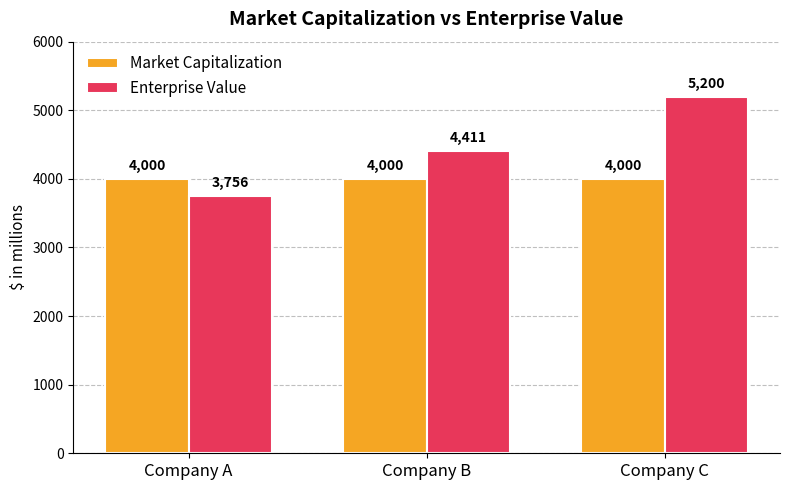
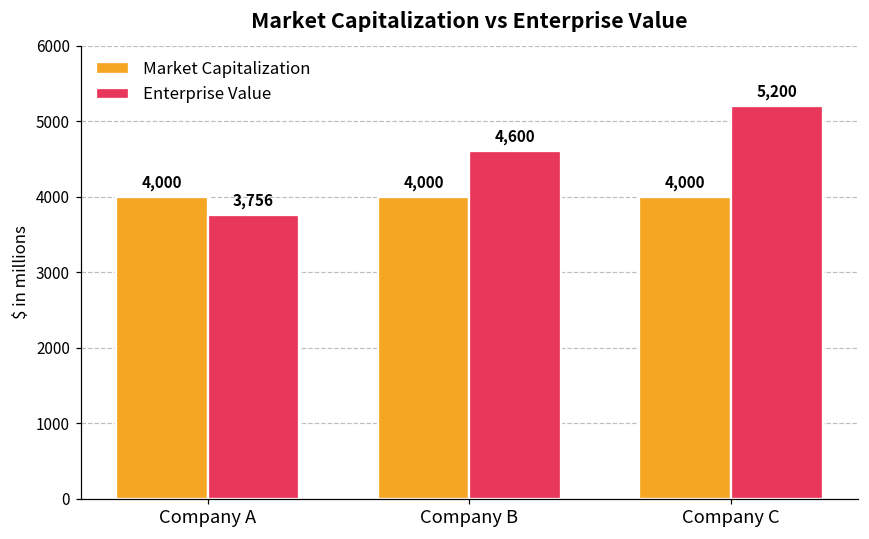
Enterprise Value, Company B: 4,411 -> 4,600
